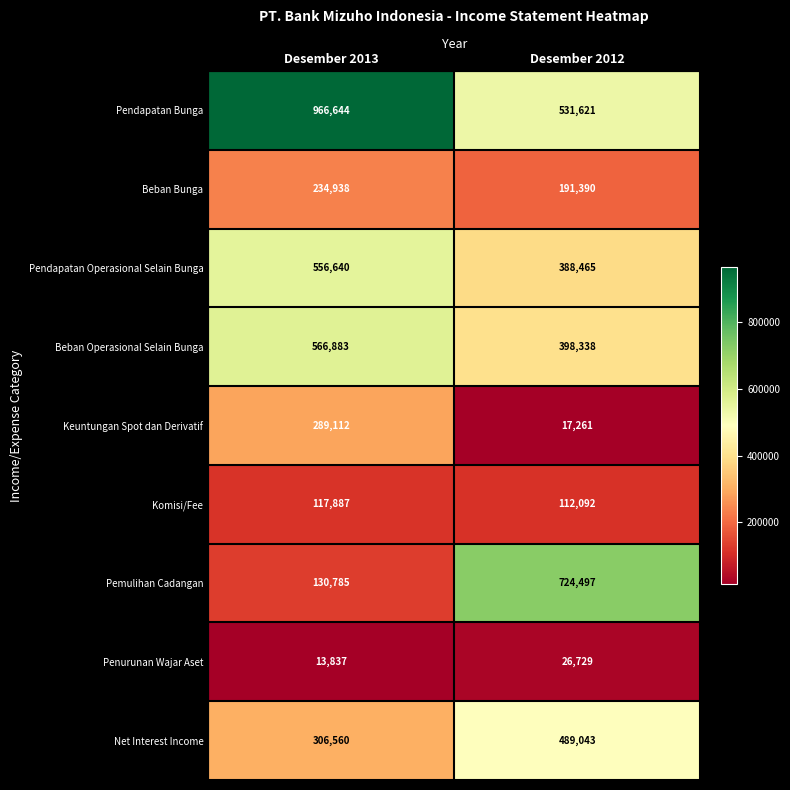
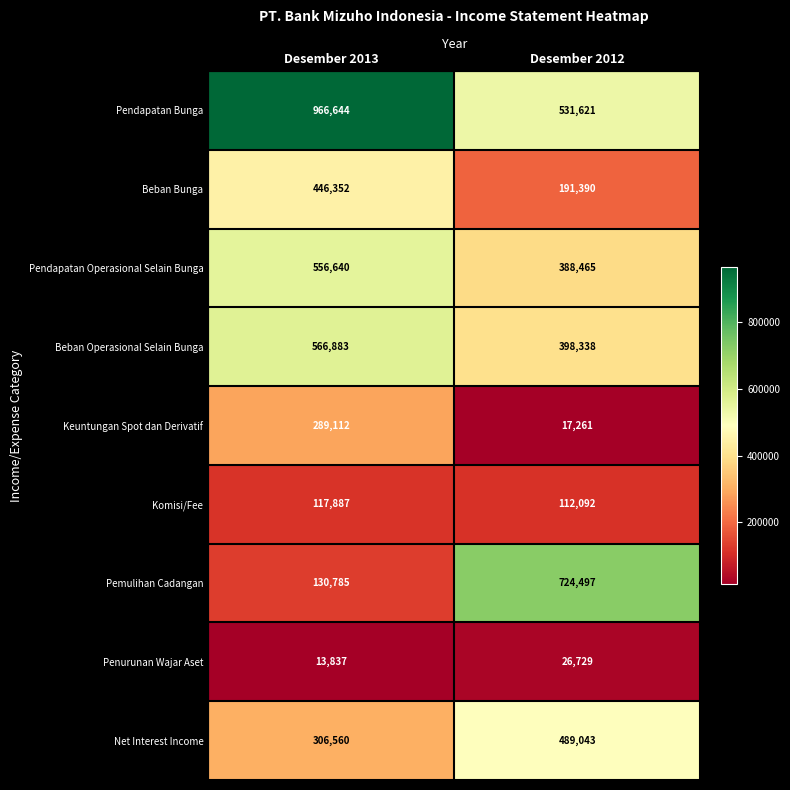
Beban Bunga, Desember 2013: 234,938 -> 446,352
